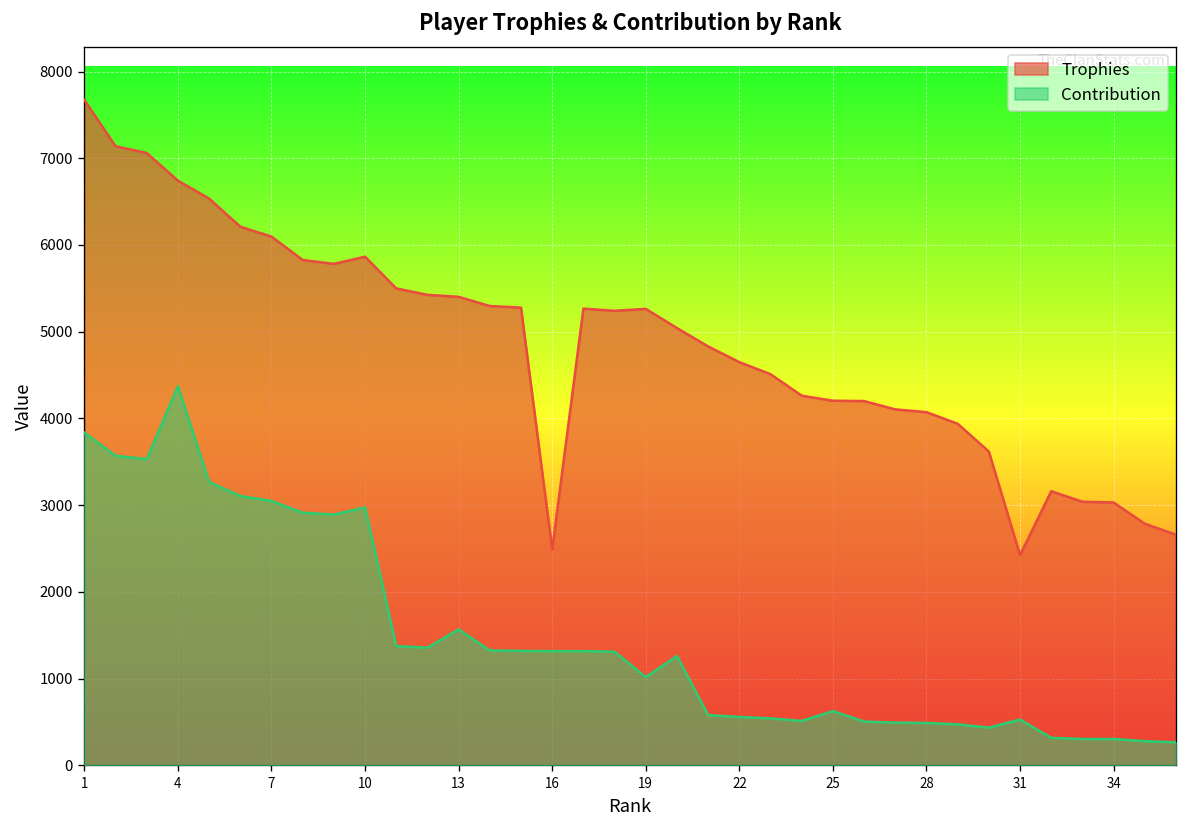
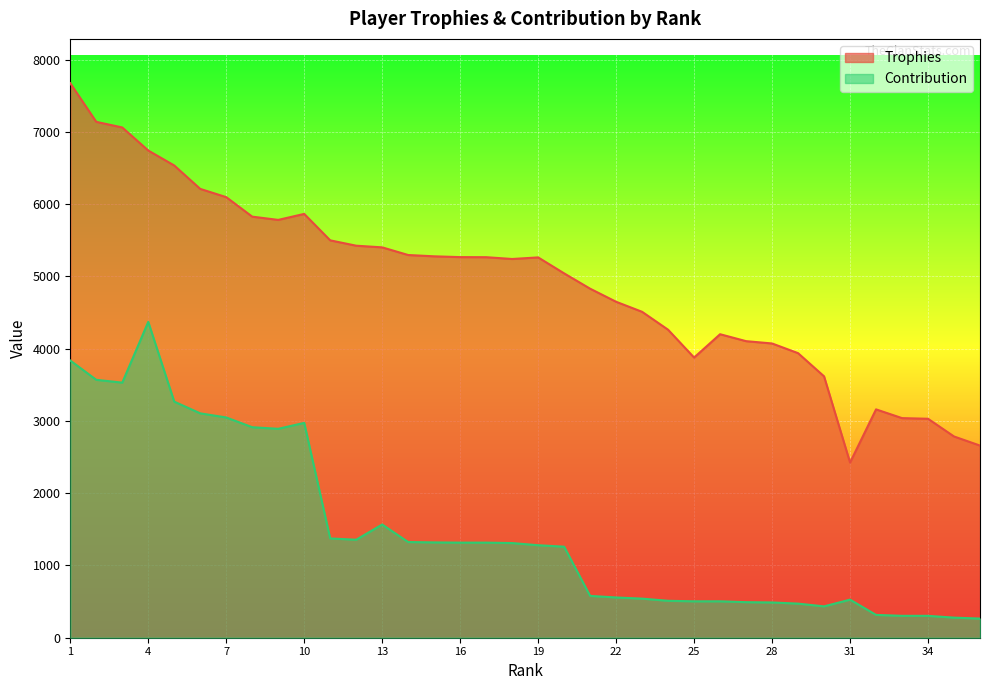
Trophies, 16: 2500 -> 5300
Contribution, 19: 1000 -> 1300
Trophies, 25: 4200 -> 3900
Contribution, 25: 600 -> 500
